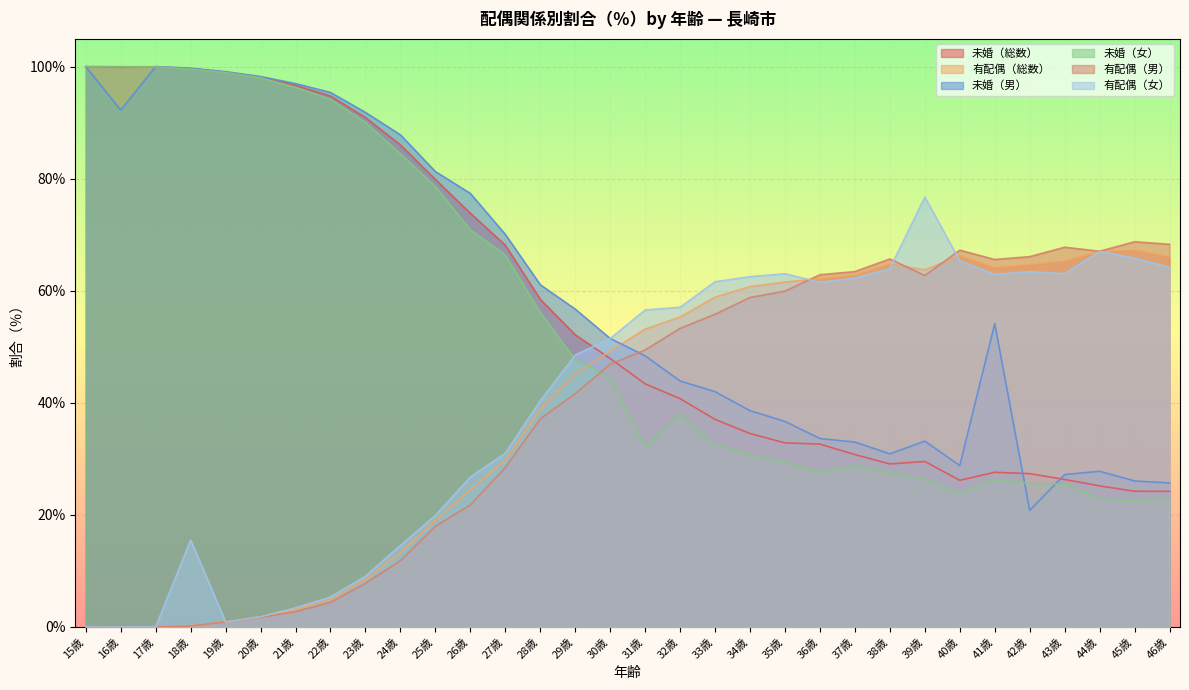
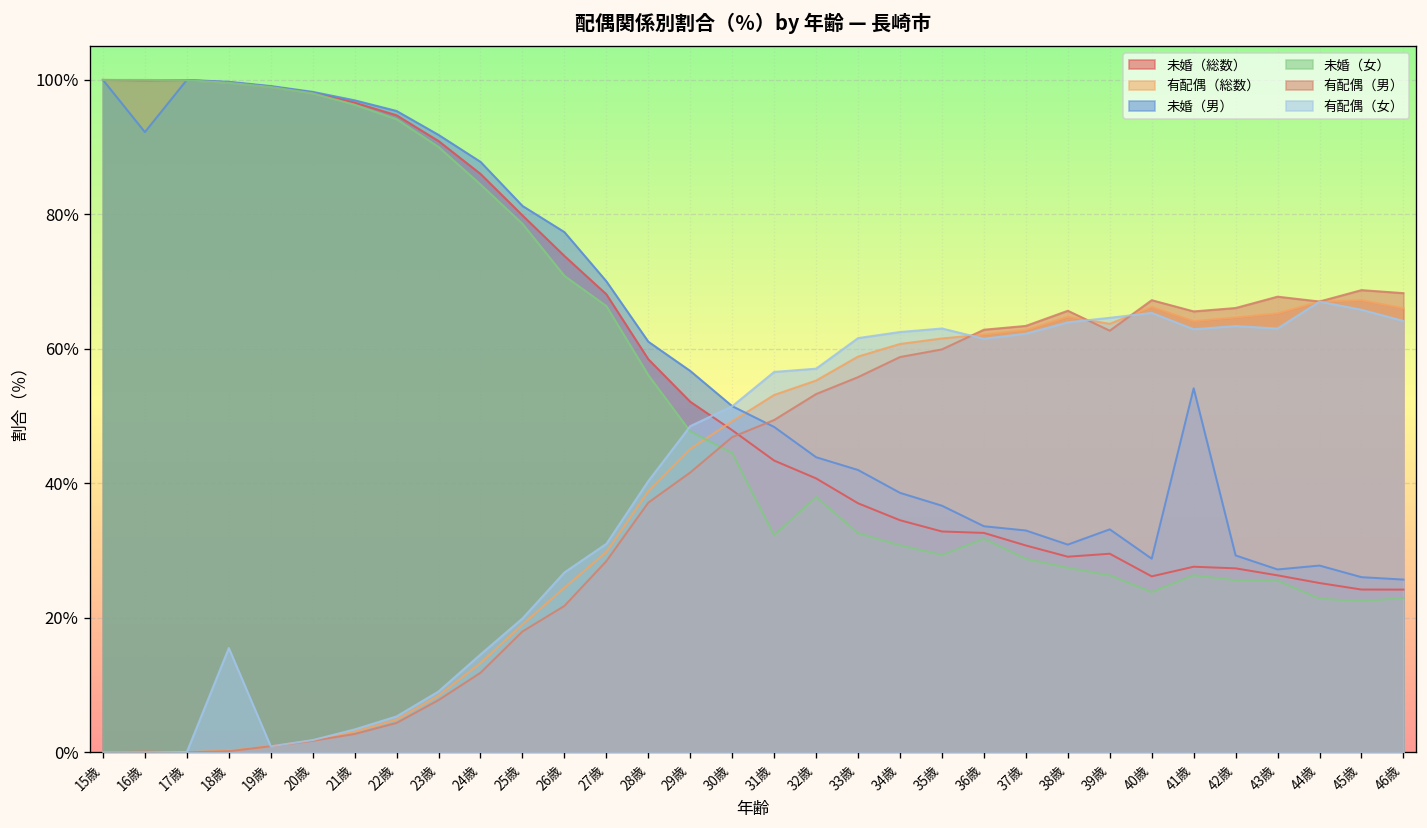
未婚（女）, 36歳: 28% -> 32%
有配偶（女）, 39歳: 77% -> 65%
未婚（男）, 42歳: 21% -> 29%
